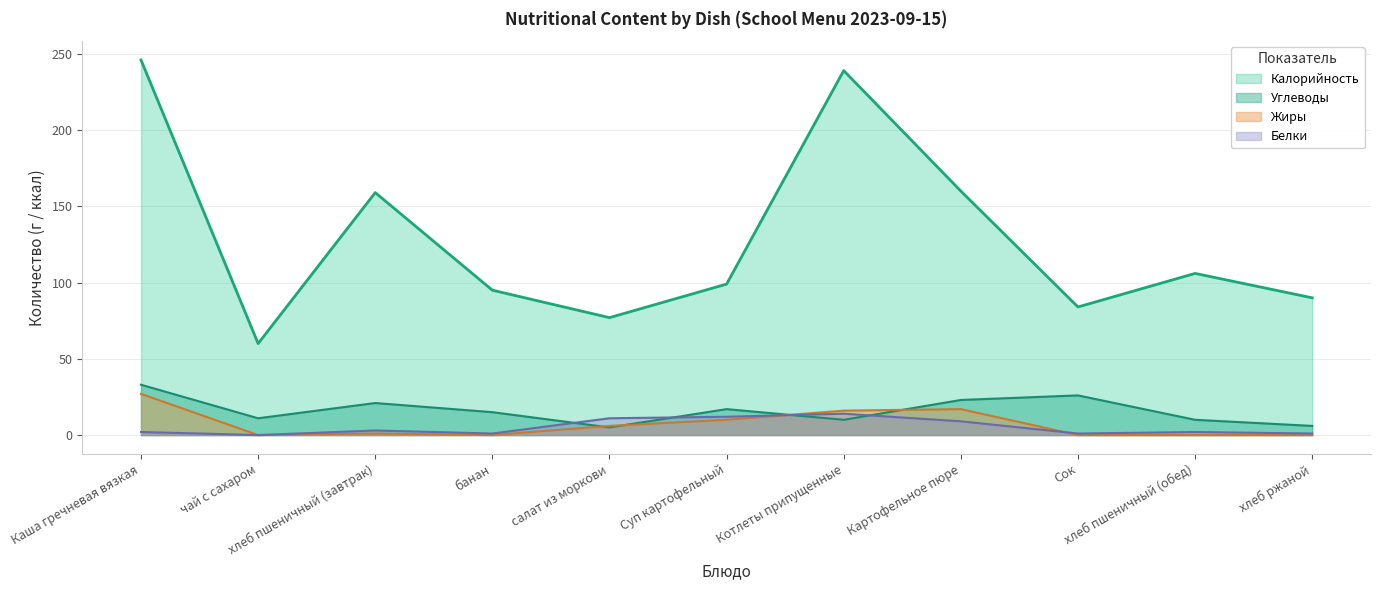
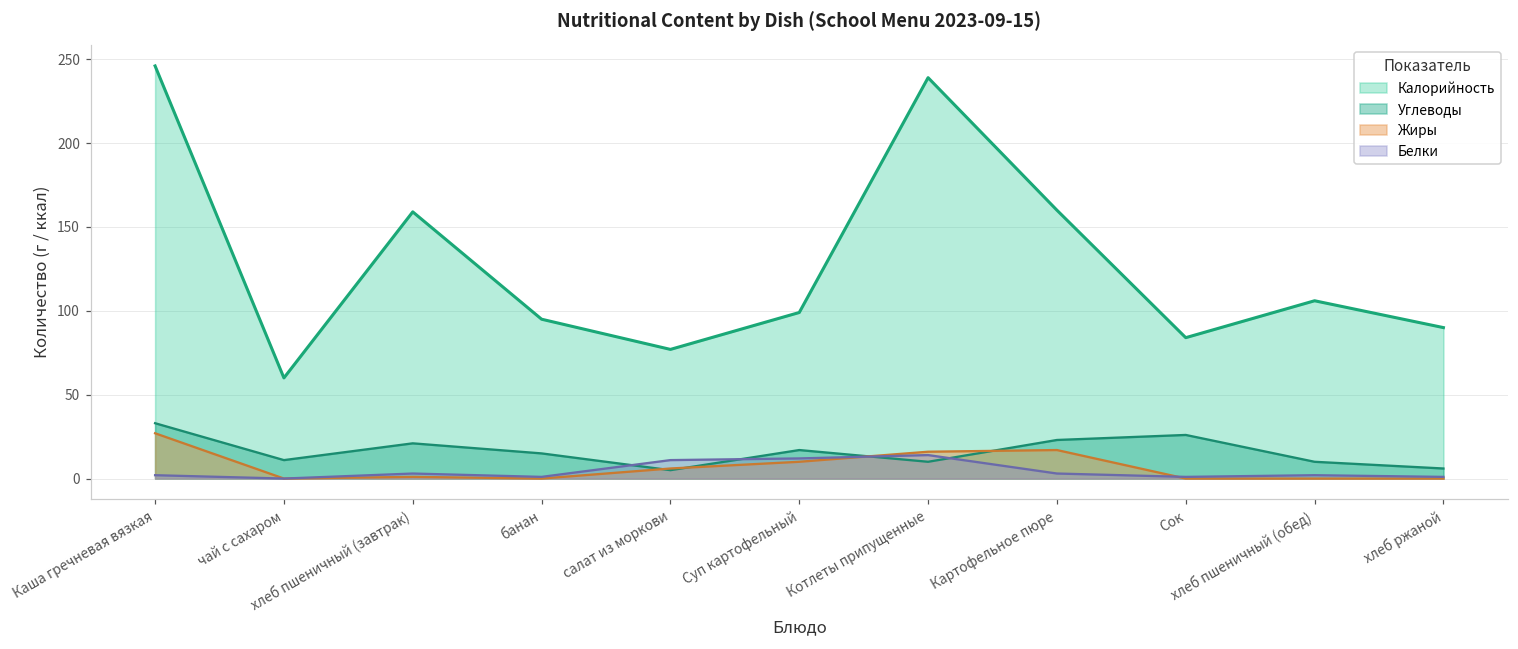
Белки, Картофельное пюре: 9 -> 3
